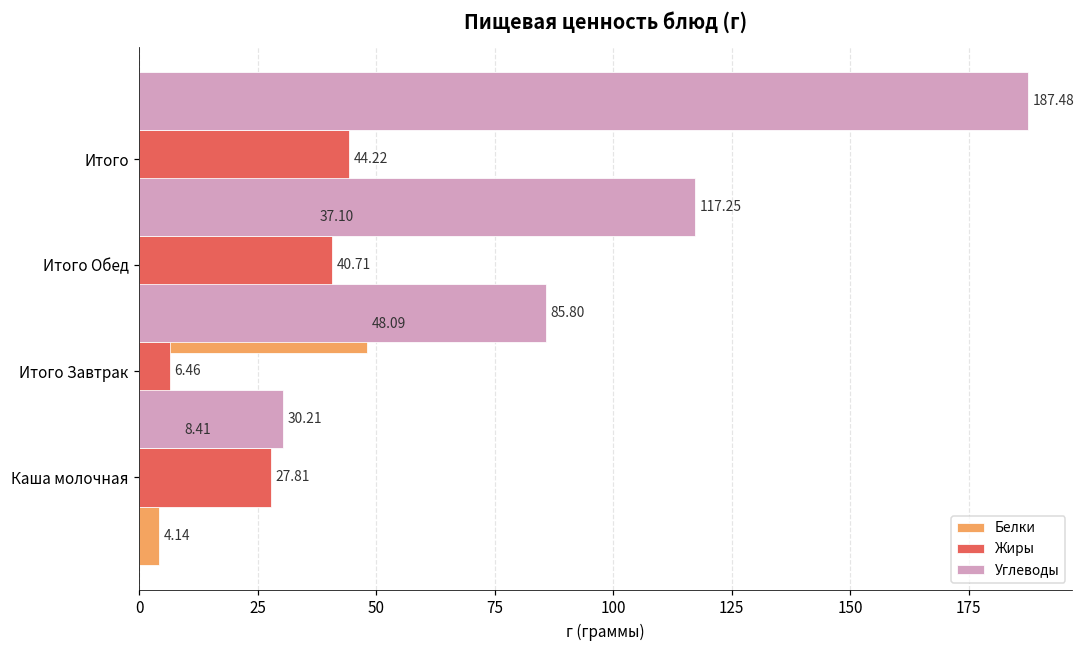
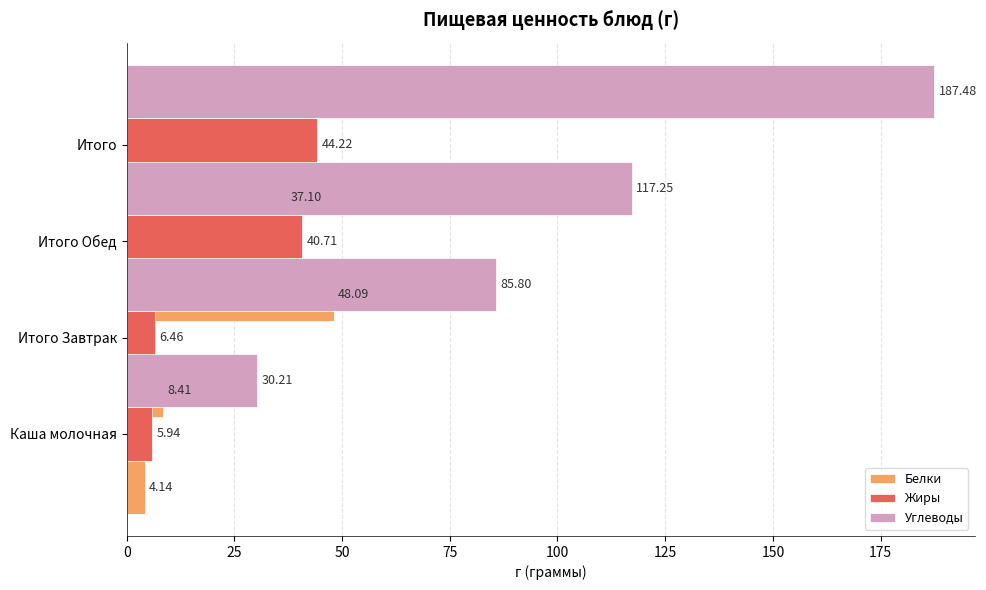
Жиры, Каша молочная: 27.81 -> 5.94
